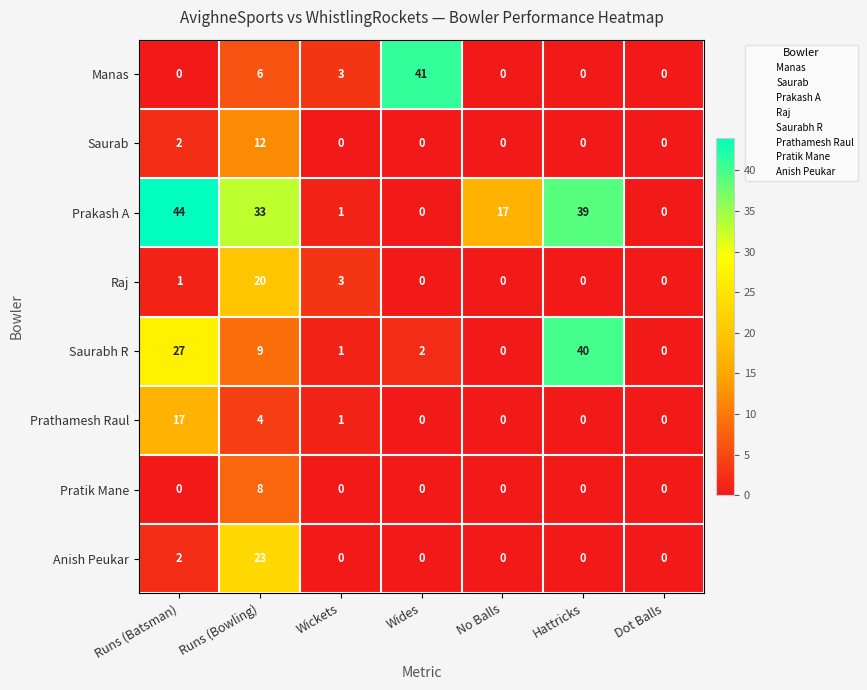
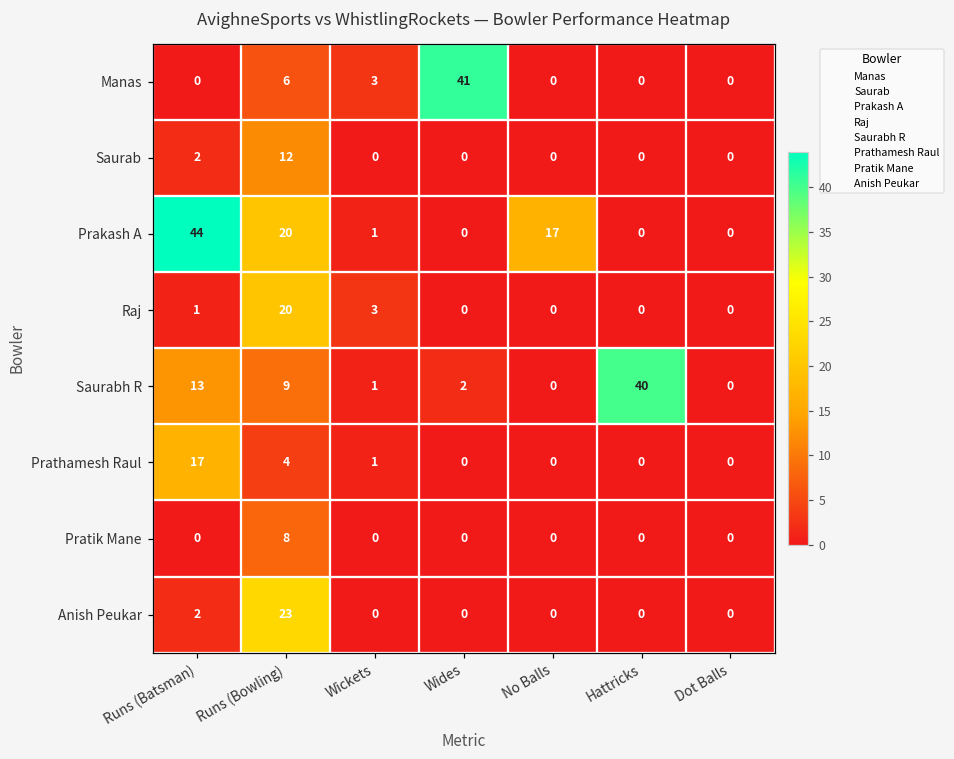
Prakash A, Runs (Bowling): 33 -> 20
Prakash A, Hattricks: 39 -> 0
Saurabh R, Runs (Batsman): 27 -> 13
